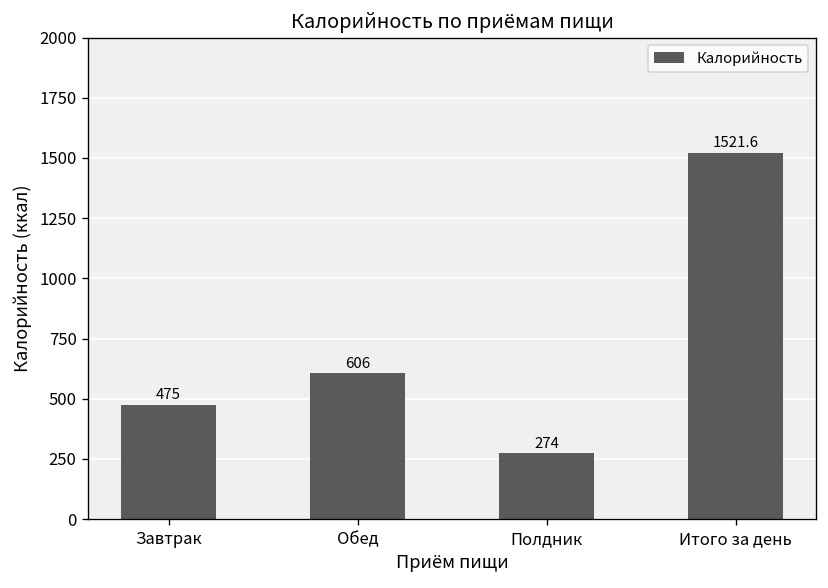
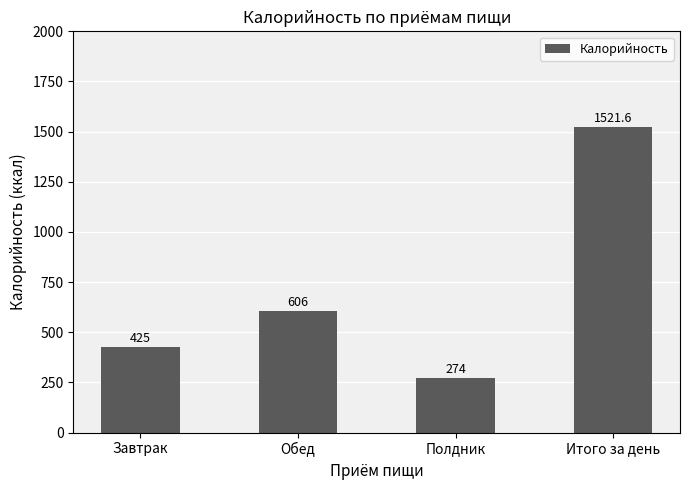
Завтрак: 475 -> 425
